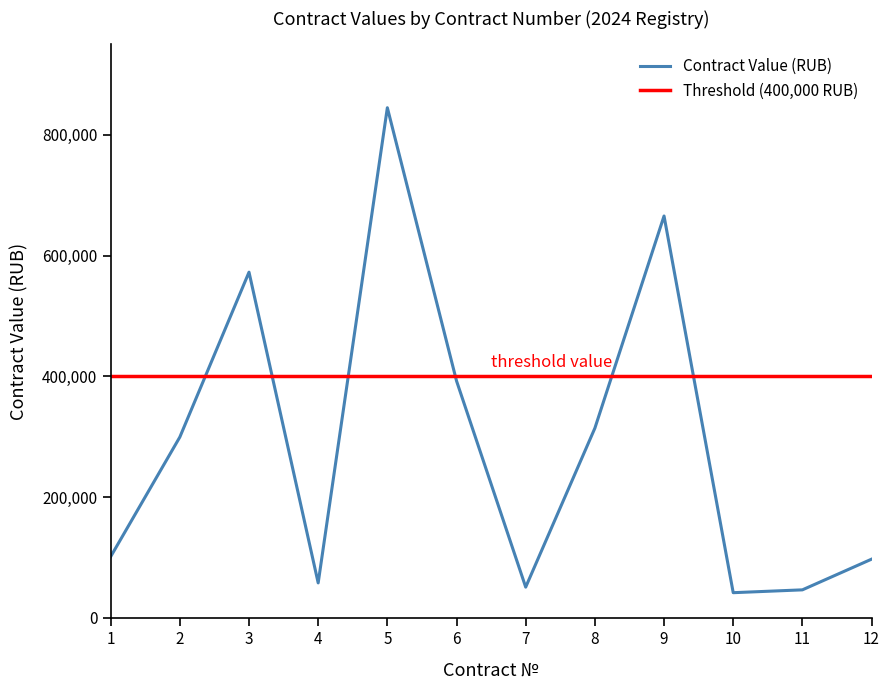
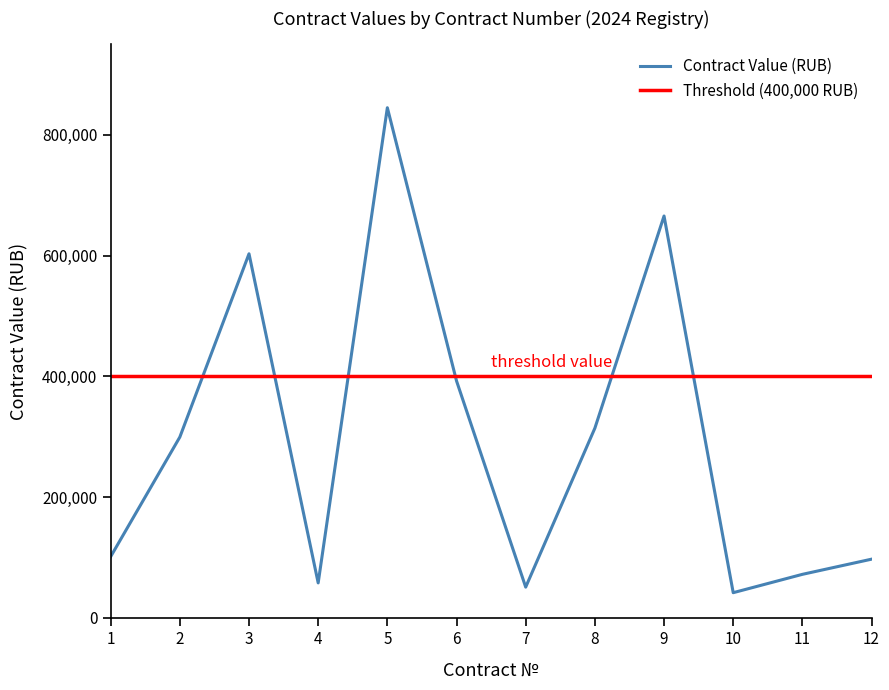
3: 570,000 -> 600,000
11: 50,000 -> 70,000
